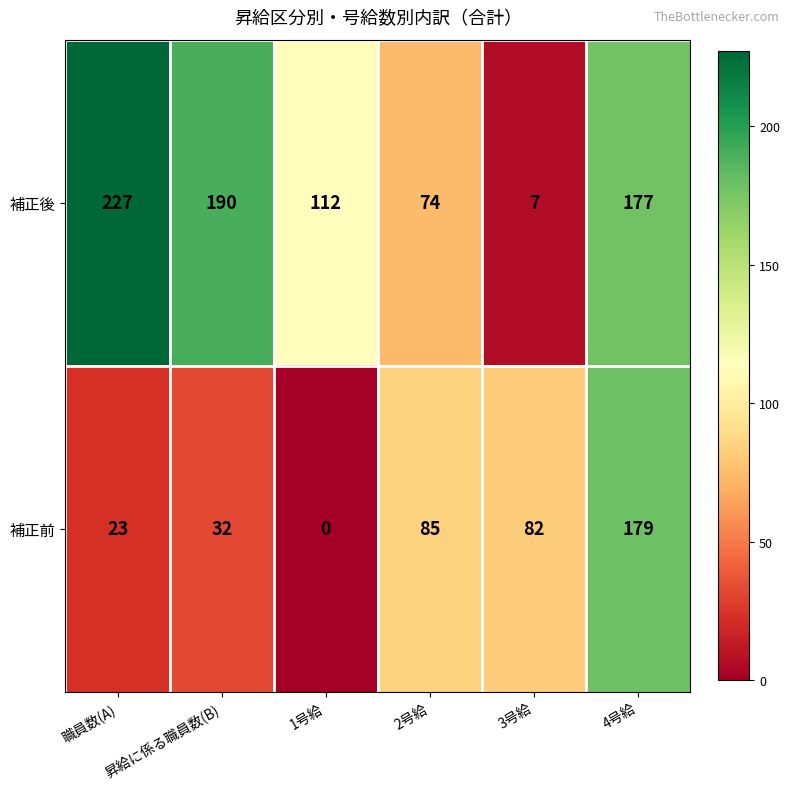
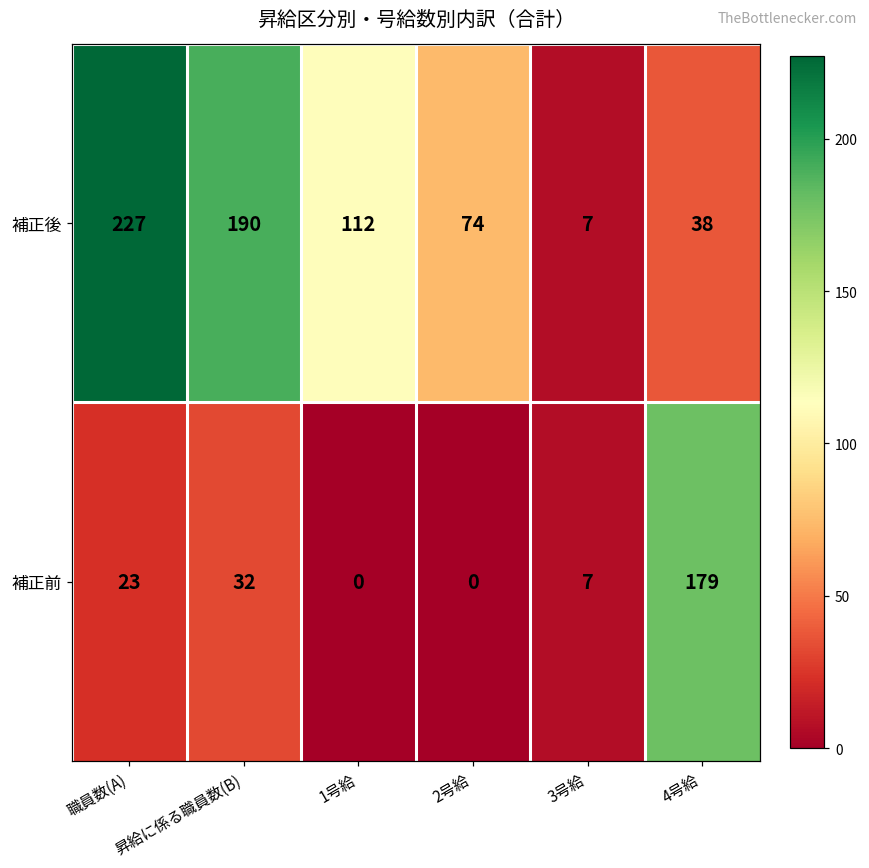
補正後, 4号給: 177 -> 38
補正前, 2号給: 85 -> 0
補正前, 3号給: 82 -> 7
